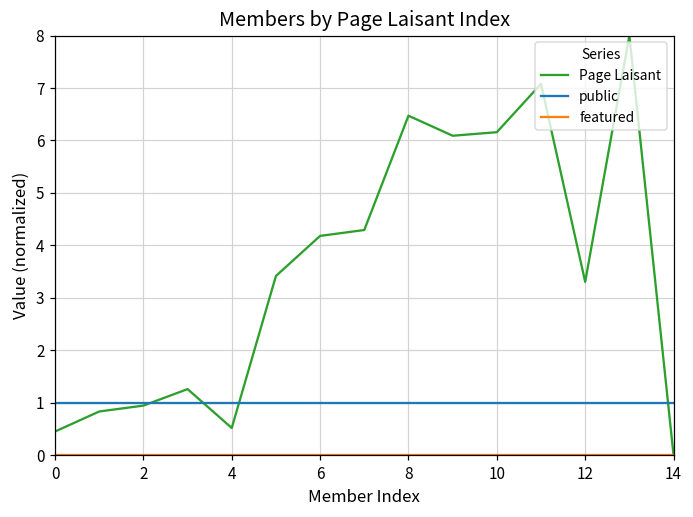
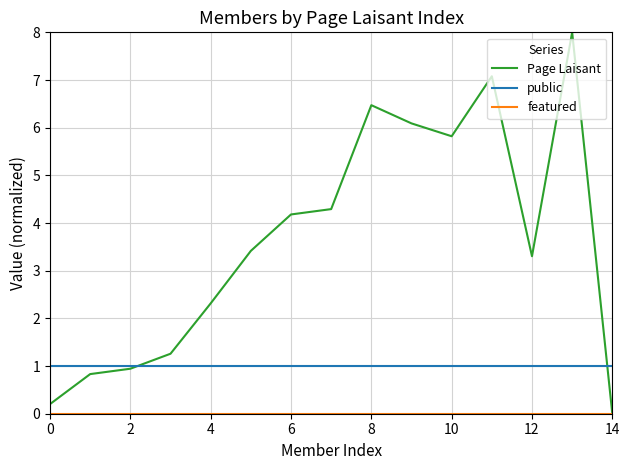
Page Laisant, 0: 0.4 -> 0.2
Page Laisant, 4: 0.5 -> 2.3
Page Laisant, 10: 6.2 -> 5.8
